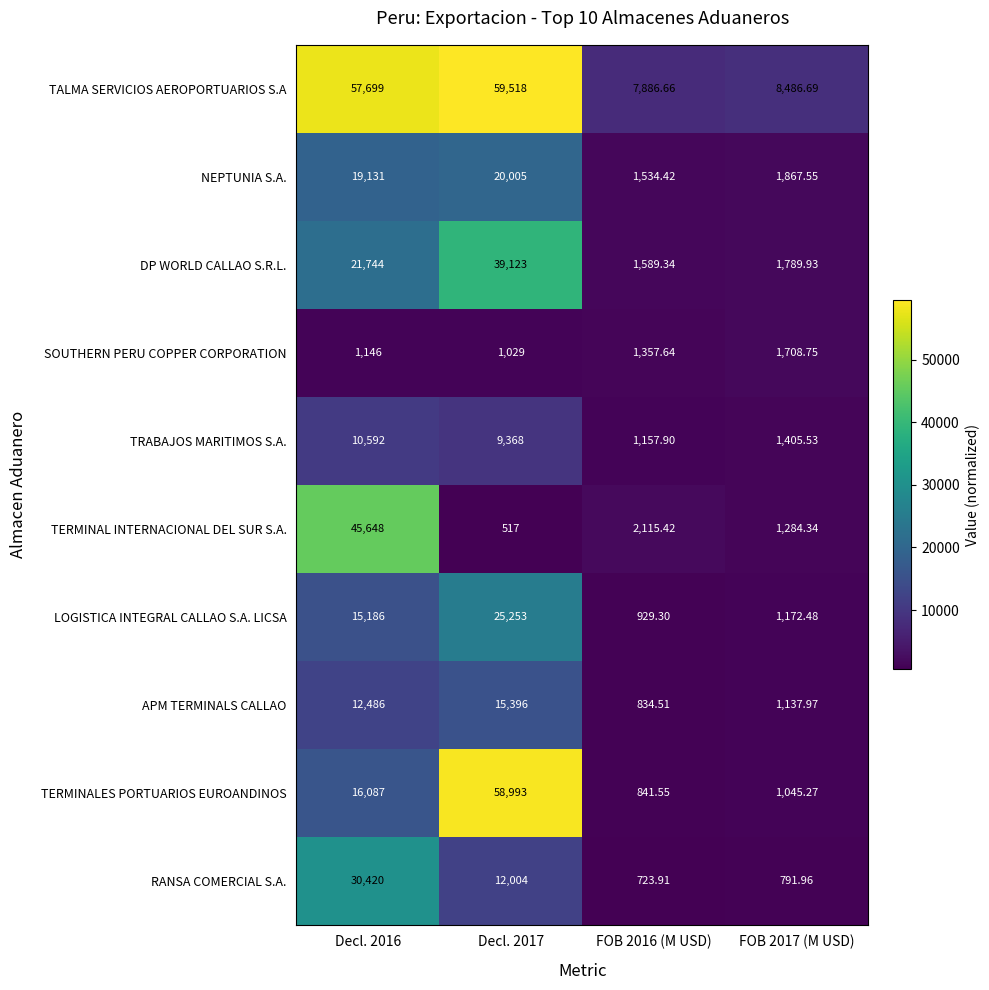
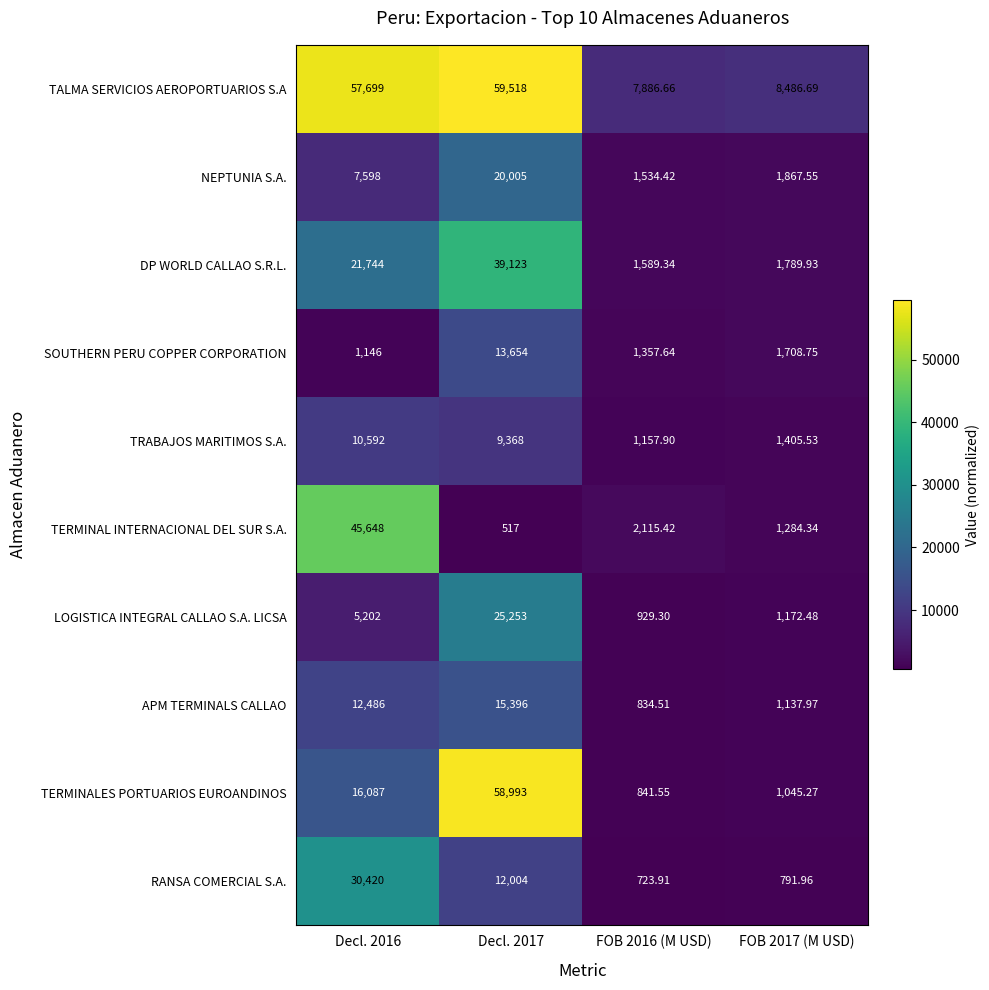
NEPTUNIA S.A., Decl. 2016: 19,131 -> 7,598
SOUTHERN PERU COPPER CORPORATION, Decl. 2017: 1,029 -> 13,654
LOGISTICA INTEGRAL CALLAO S.A. LICSA, Decl. 2016: 15,186 -> 5,202
